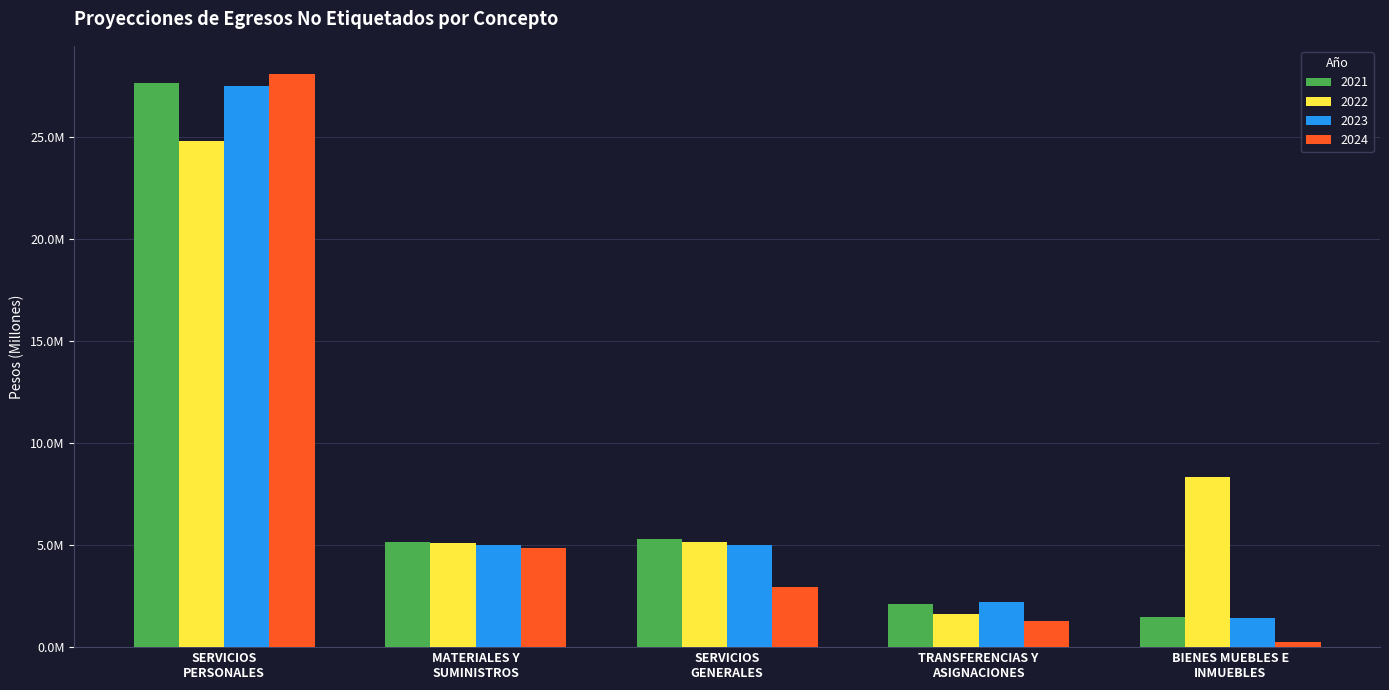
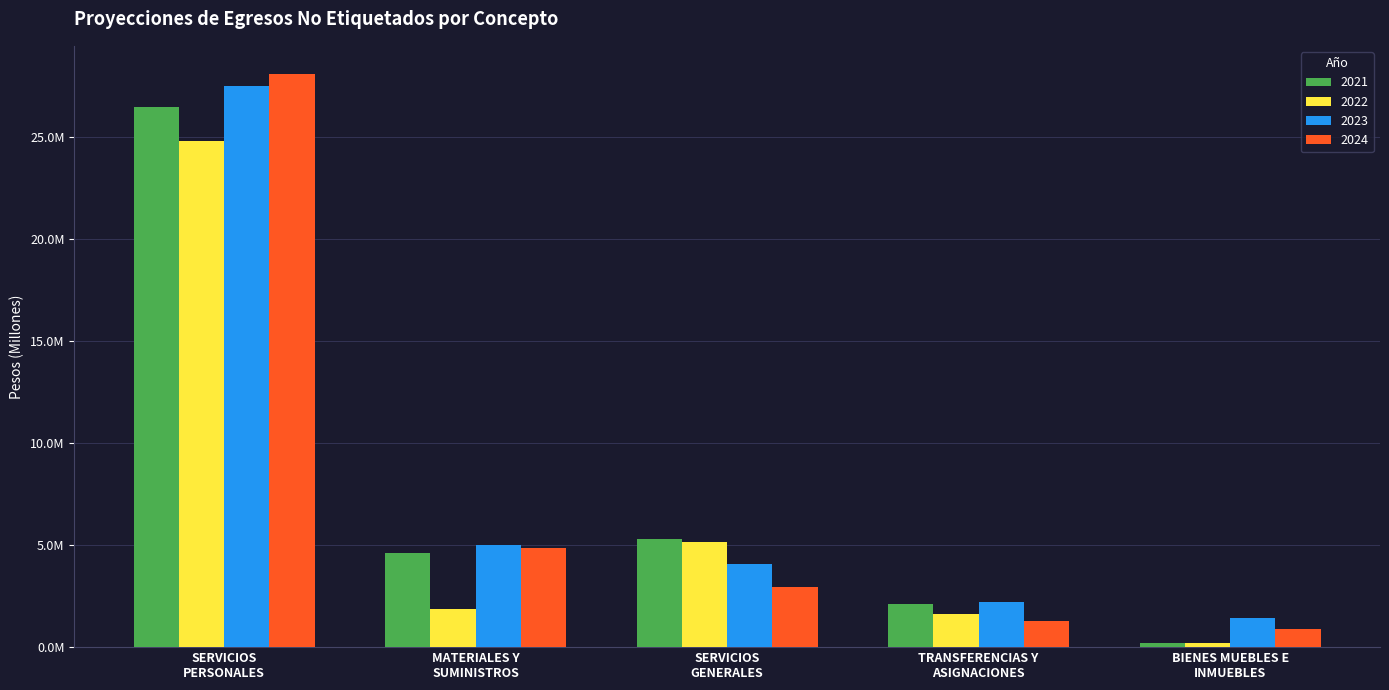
2021, SERVICIOS PERSONALES: 27700000 -> 26400000
2021, MATERIALES Y SUMINISTROS: 5200000 -> 4600000
2022, MATERIALES Y SUMINISTROS: 5100000 -> 1900000
2023, SERVICIOS GENERALES: 5000000 -> 4100000
2021, BIENES MUEBLES E INMUEBLES: 1500000 -> 200000
2022, BIENES MUEBLES E INMUEBLES: 8300000 -> 200000
2024, BIENES MUEBLES E INMUEBLES: 200000 -> 900000
